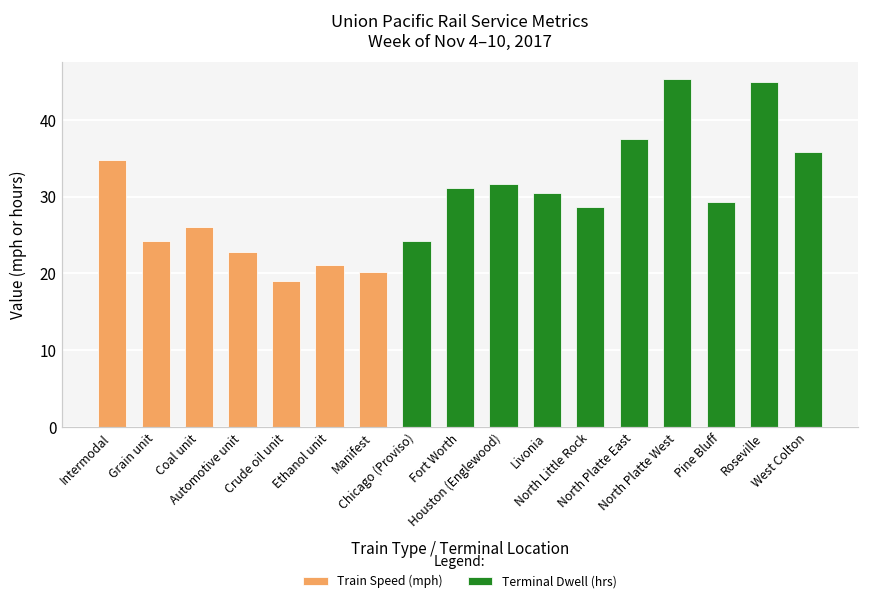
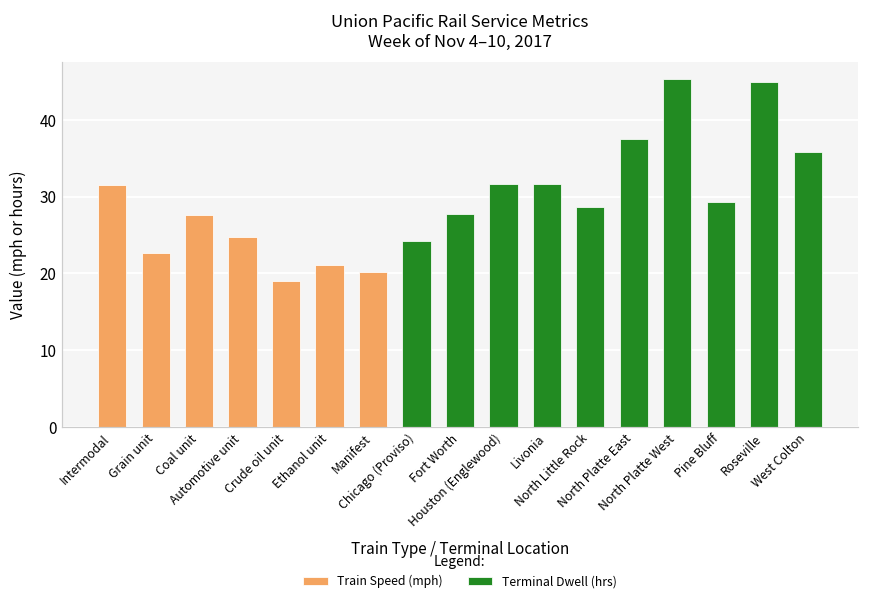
Train Speed (mph), Intermodal: 35 -> 32
Train Speed (mph), Grain unit: 24 -> 23
Train Speed (mph), Coal unit: 26 -> 28
Train Speed (mph), Automotive unit: 23 -> 25
Terminal Dwell (hrs), Fort Worth: 31 -> 28
Terminal Dwell (hrs), Livonia: 31 -> 32
